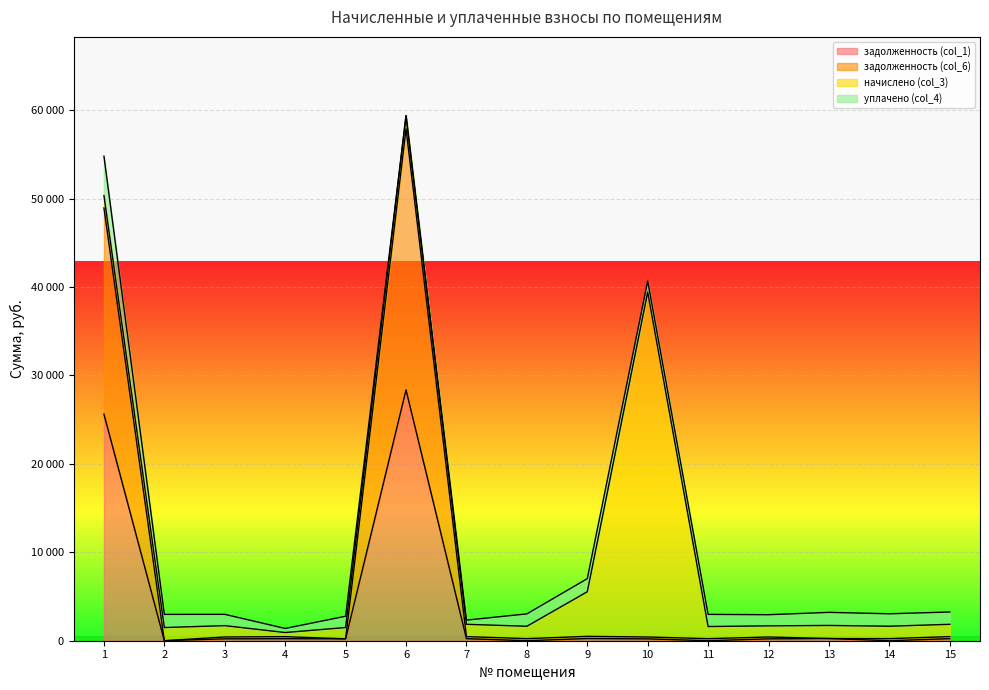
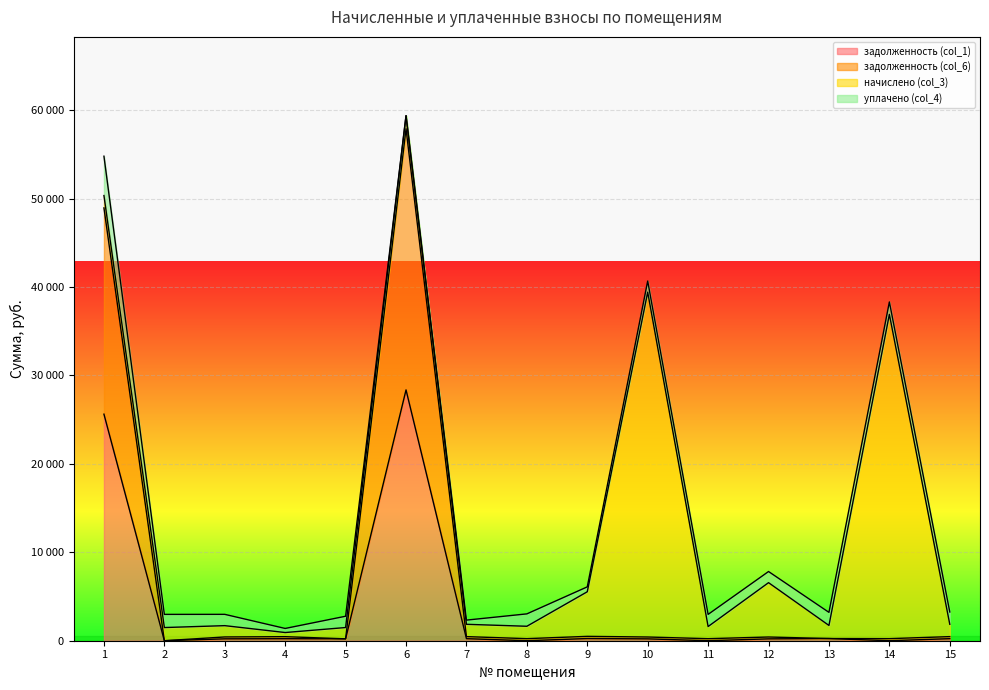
уплачено (col_4), 9: 1500 -> 600
начислено (col_3), 12: 1000 -> 6000
начислено (col_3), 14: 1000 -> 37000
